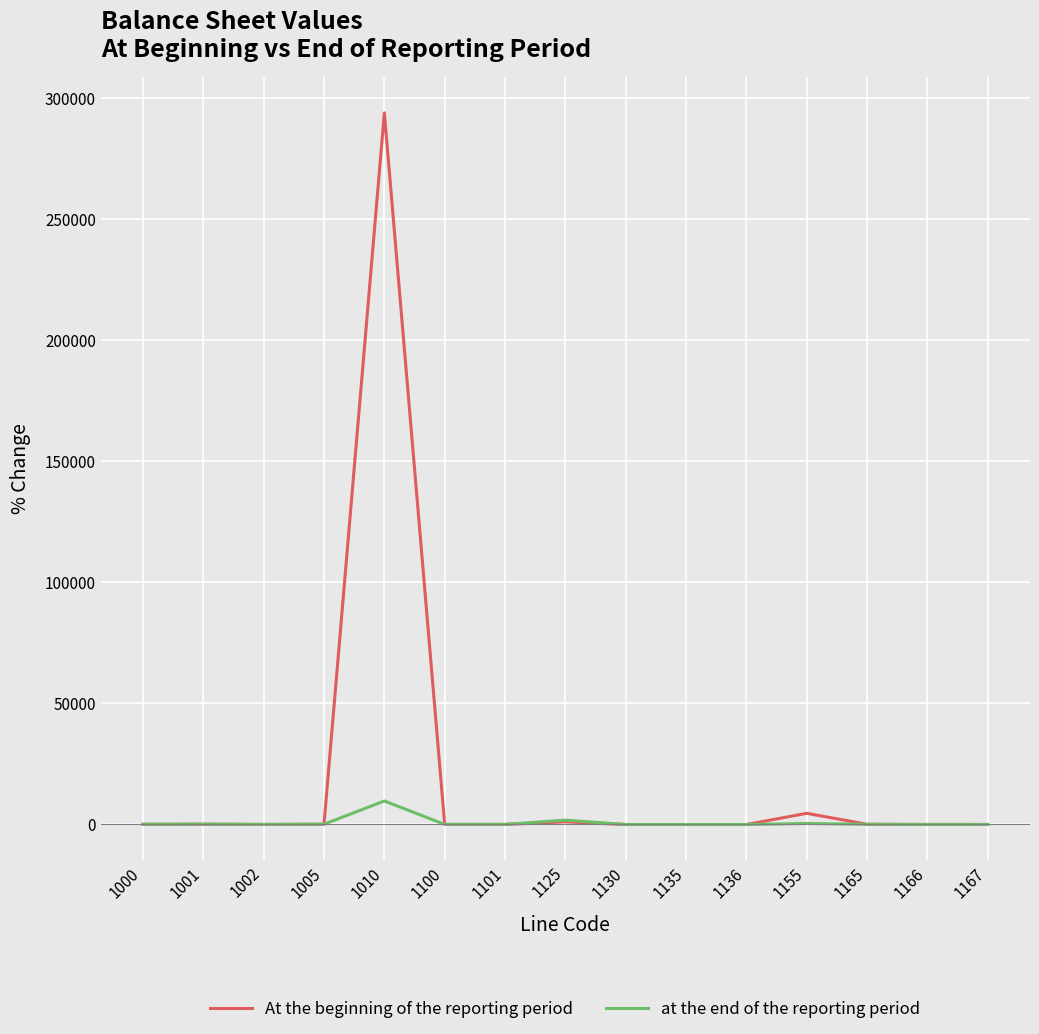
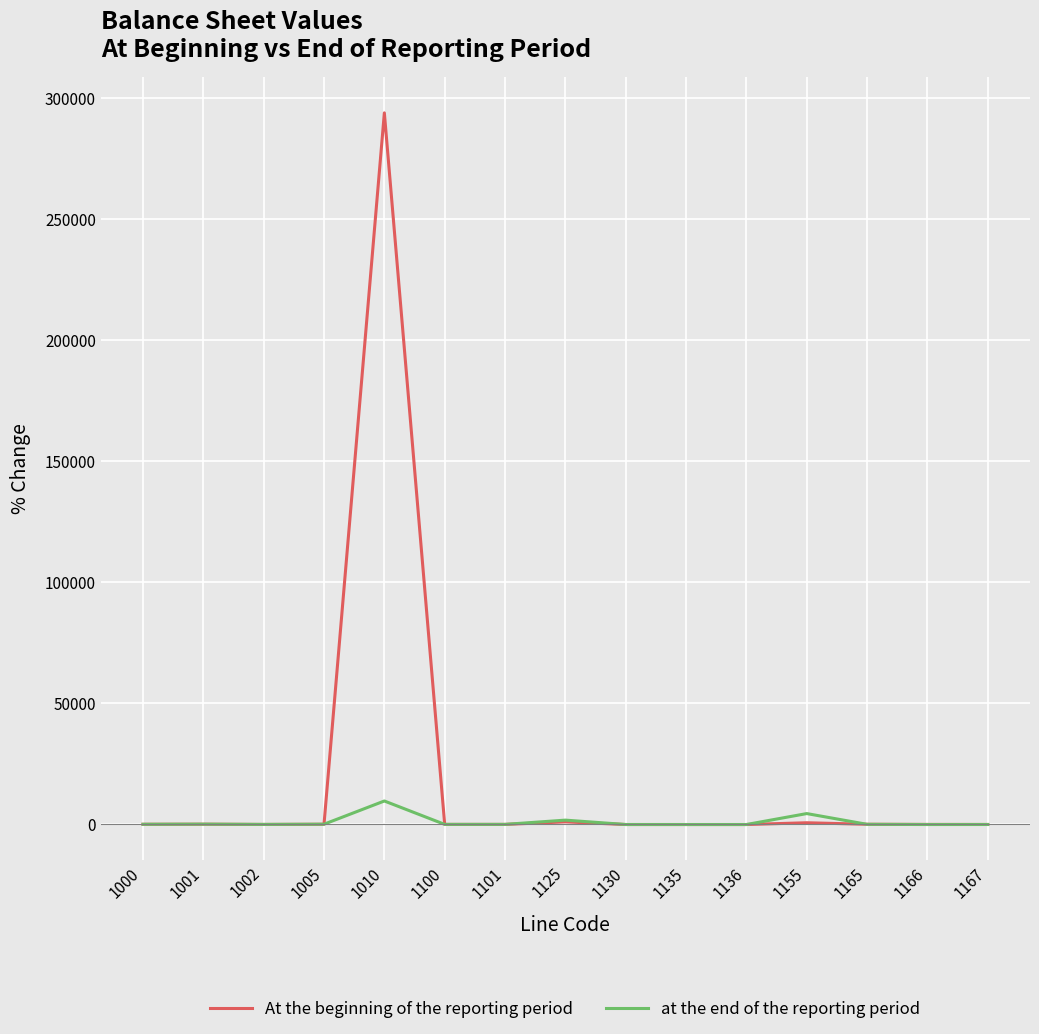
At the beginning of the reporting period, 1155: 5000 -> 1000
at the end of the reporting period, 1155: 0 -> 4000
